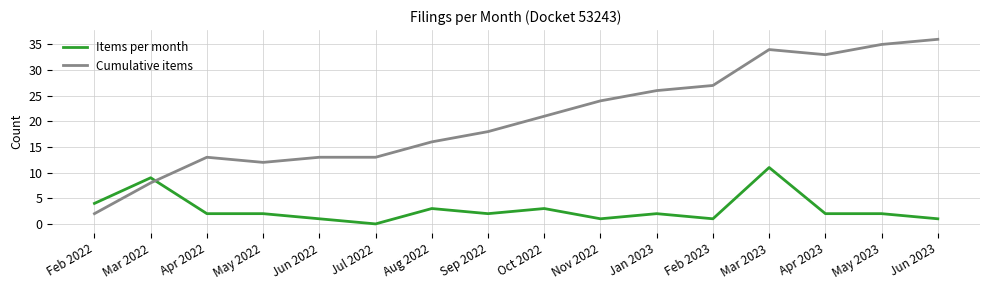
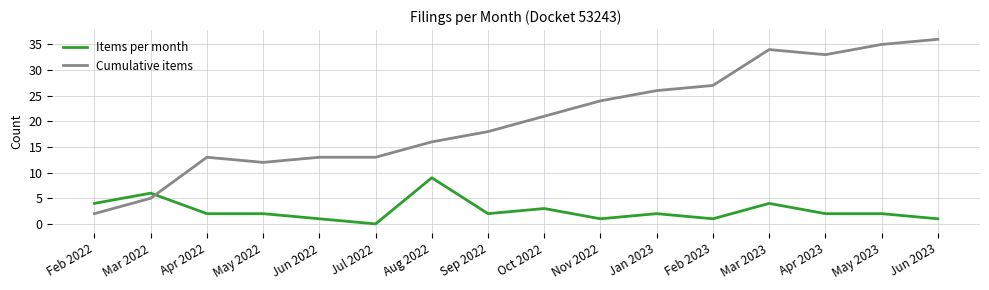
Items per month, Mar 2022: 9 -> 6
Cumulative items, Mar 2022: 8 -> 5
Items per month, Aug 2022: 3 -> 9
Items per month, Mar 2023: 11 -> 4
